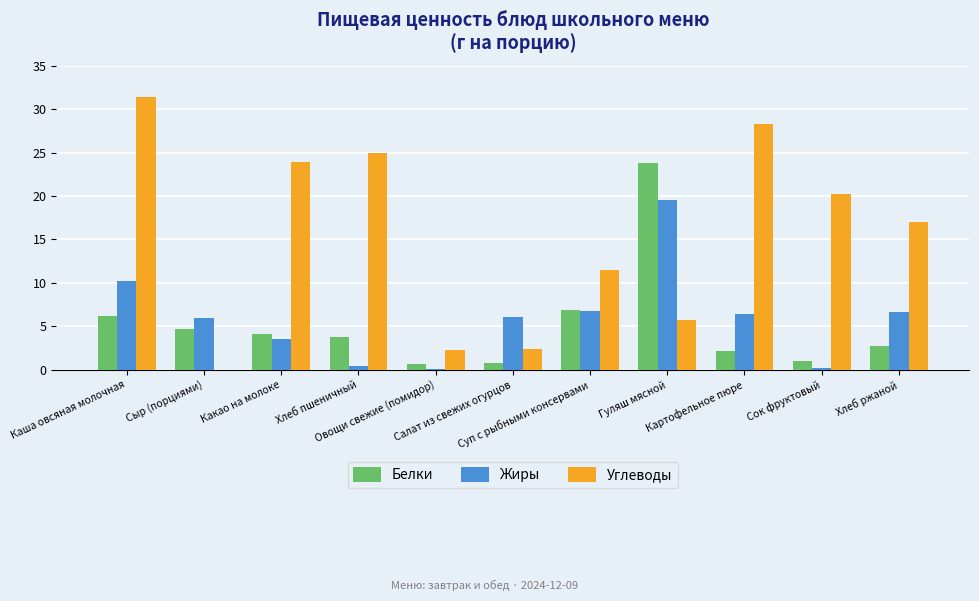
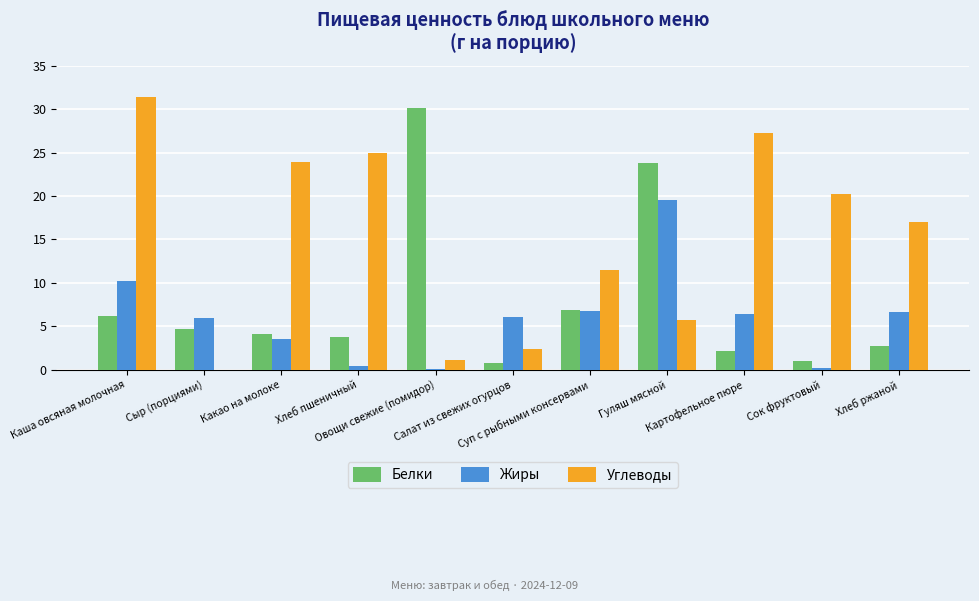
Белки, Овощи свежие (помидор): 1 -> 30
Углеводы, Овощи свежие (помидор): 2 -> 1
Углеводы, Картофельное пюре: 28 -> 27
